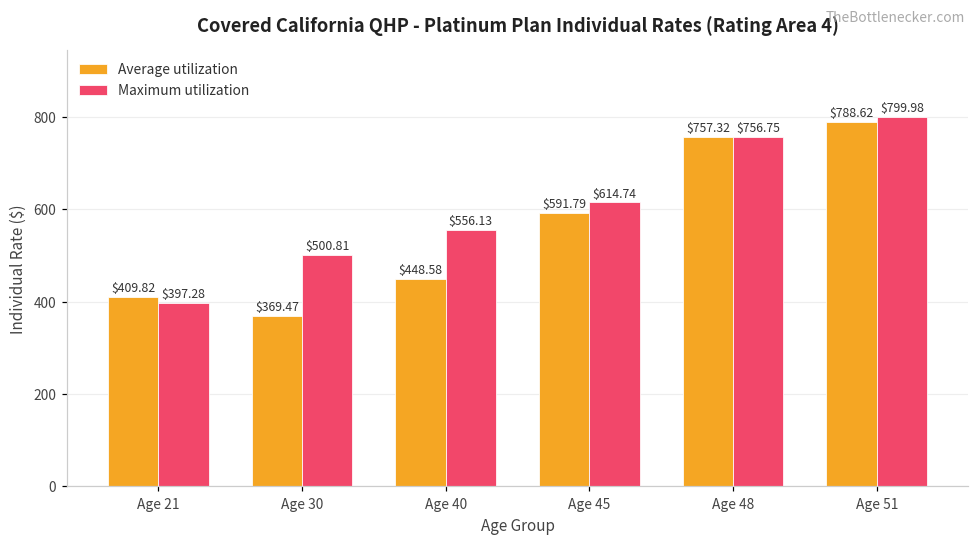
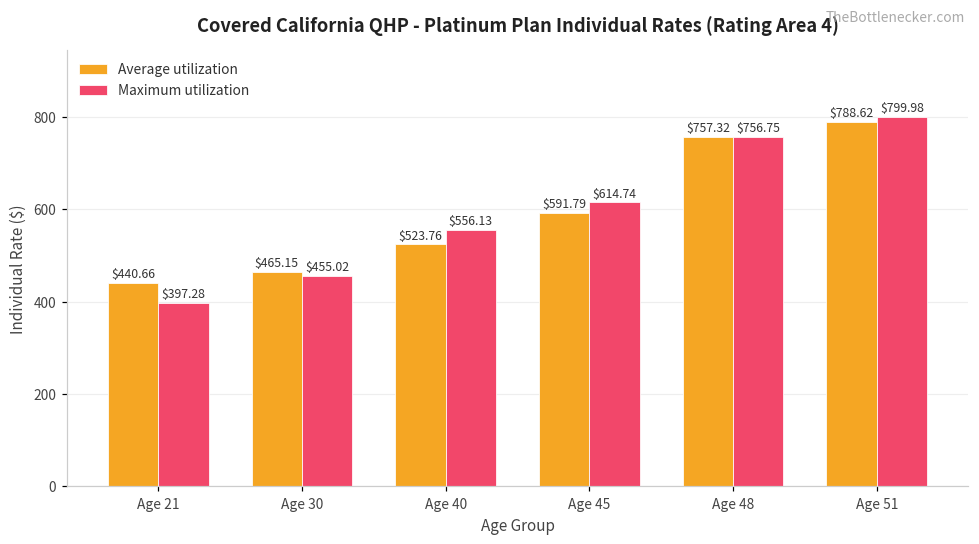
Average utilization, Age 21: $409.82 -> $440.66
Average utilization, Age 30: $369.47 -> $465.15
Maximum utilization, Age 30: $500.81 -> $455.02
Average utilization, Age 40: $448.58 -> $523.76
